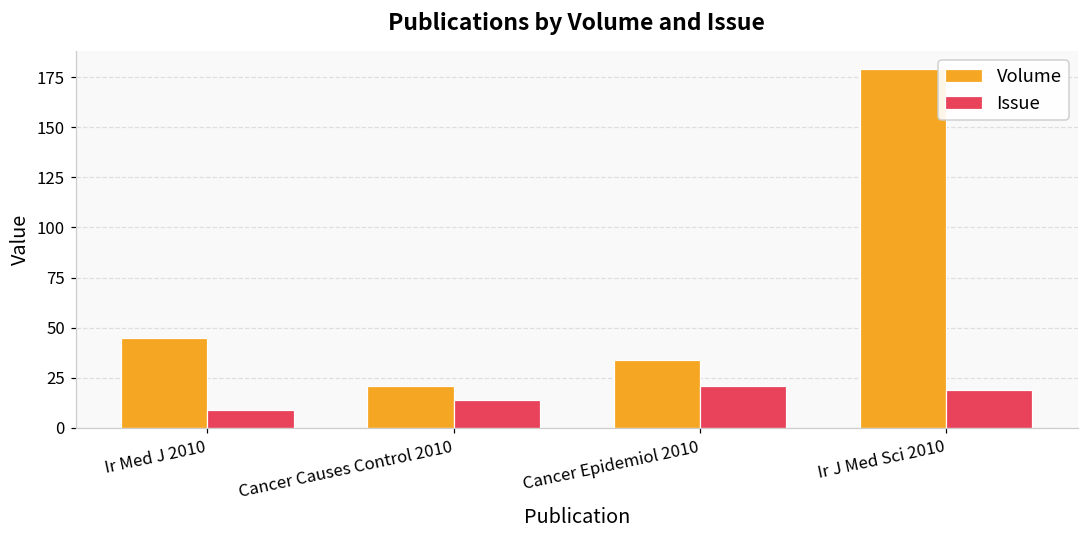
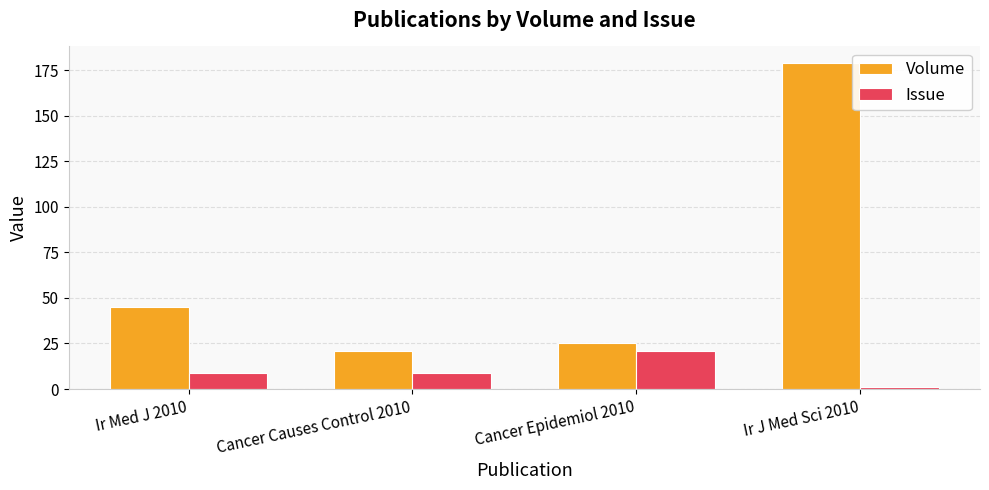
Issue, Cancer Causes Control 2010: 14 -> 9
Volume, Cancer Epidemiol 2010: 34 -> 25
Issue, Ir J Med Sci 2010: 19 -> 1
